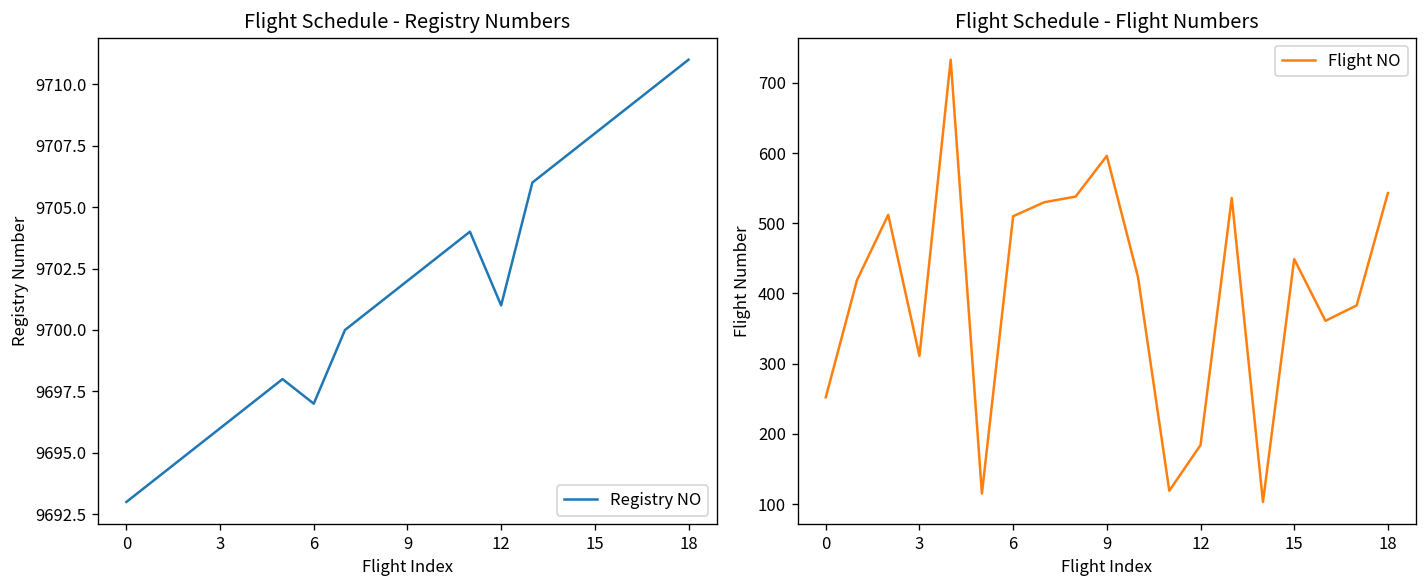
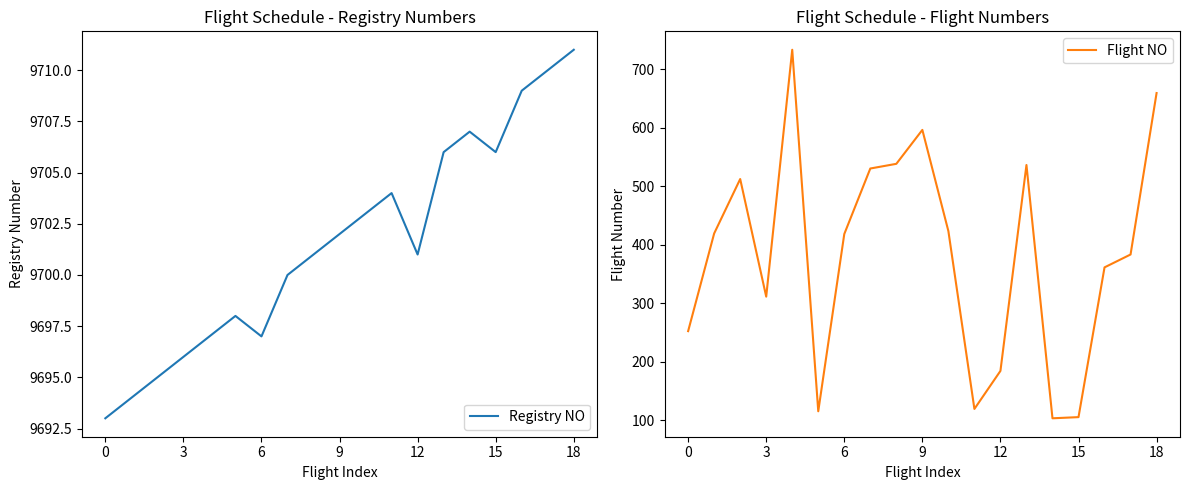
Flight Schedule - Registry Numbers, 15: 9708 -> 9706
Flight Schedule - Flight Numbers, 6: 510 -> 420
Flight Schedule - Flight Numbers, 15: 450 -> 110
Flight Schedule - Flight Numbers, 18: 540 -> 660
